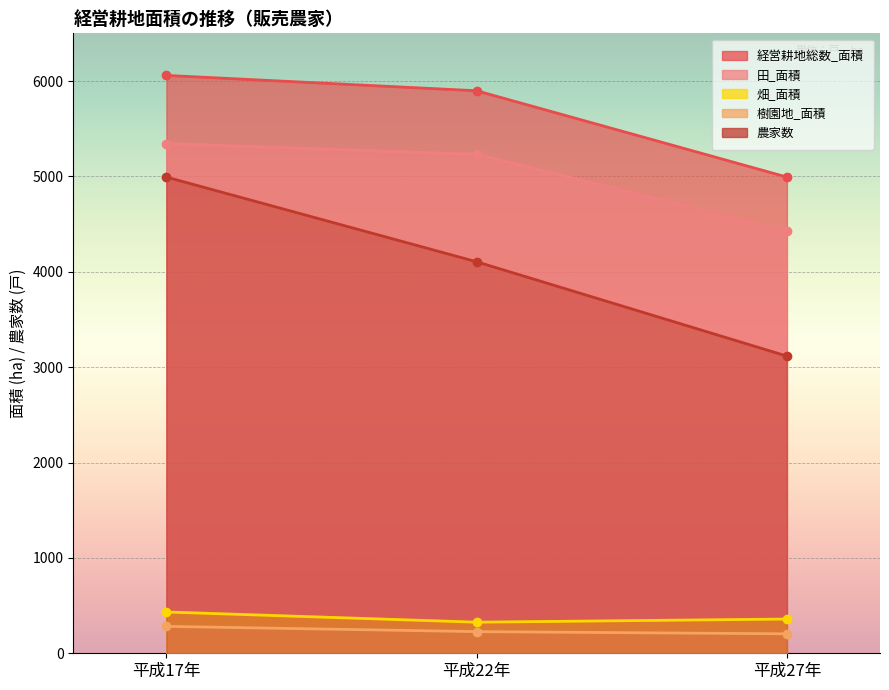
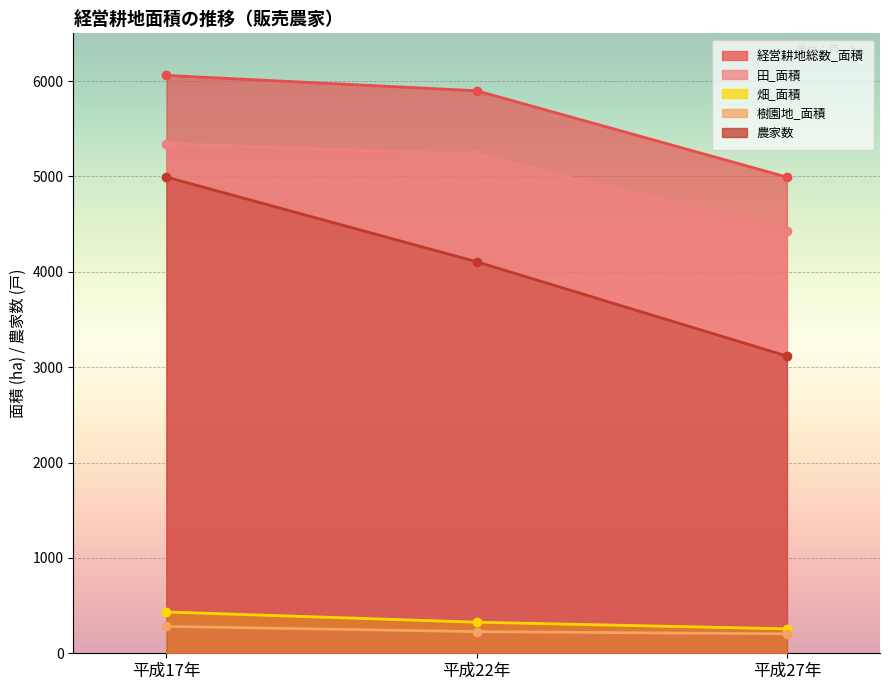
畑_面積, 平成27年: 400 -> 300
